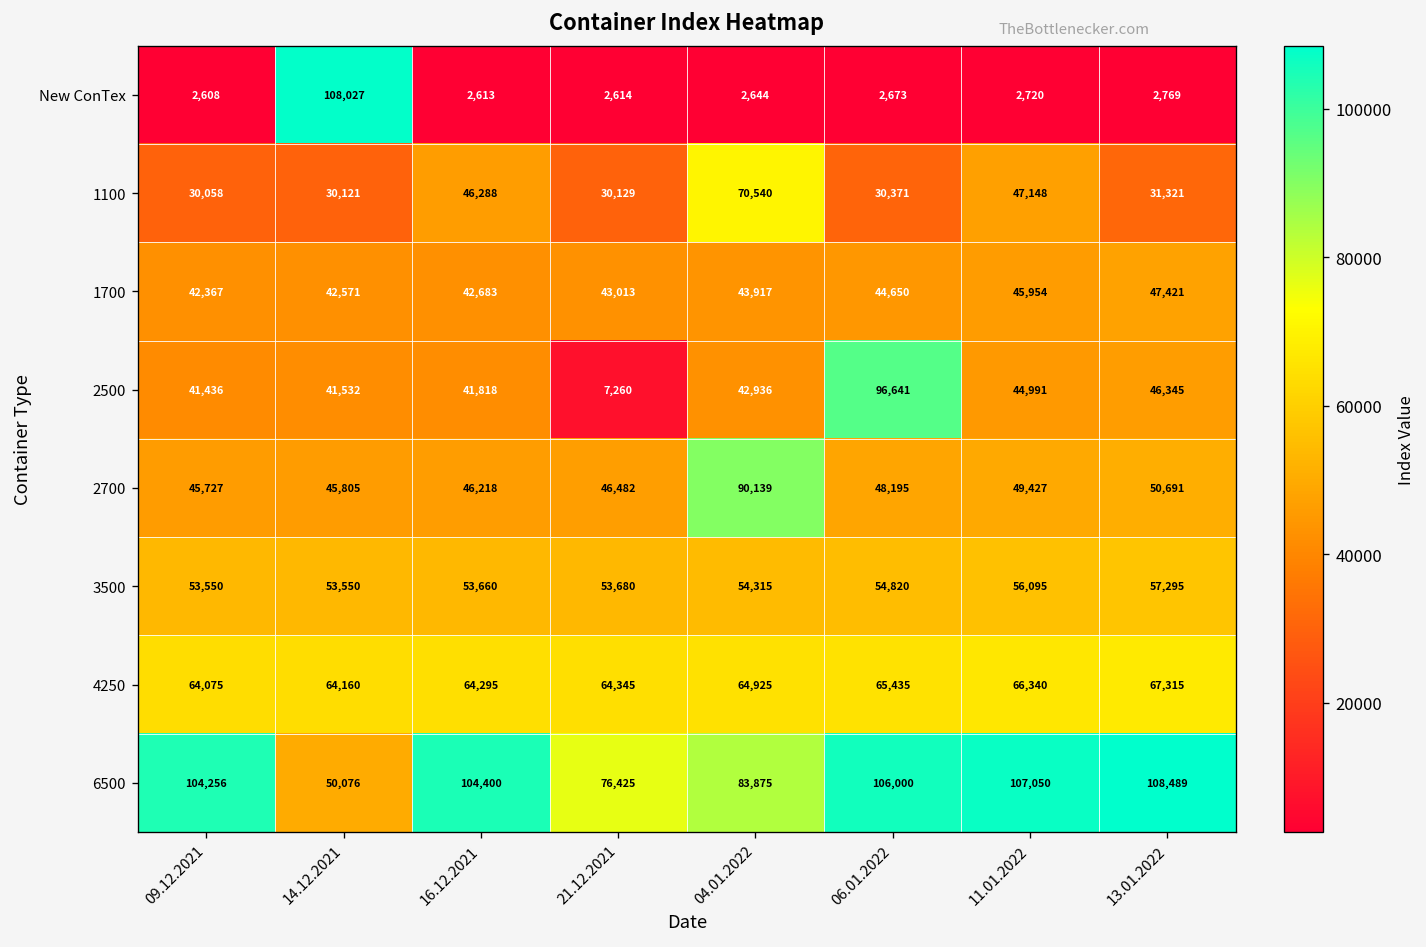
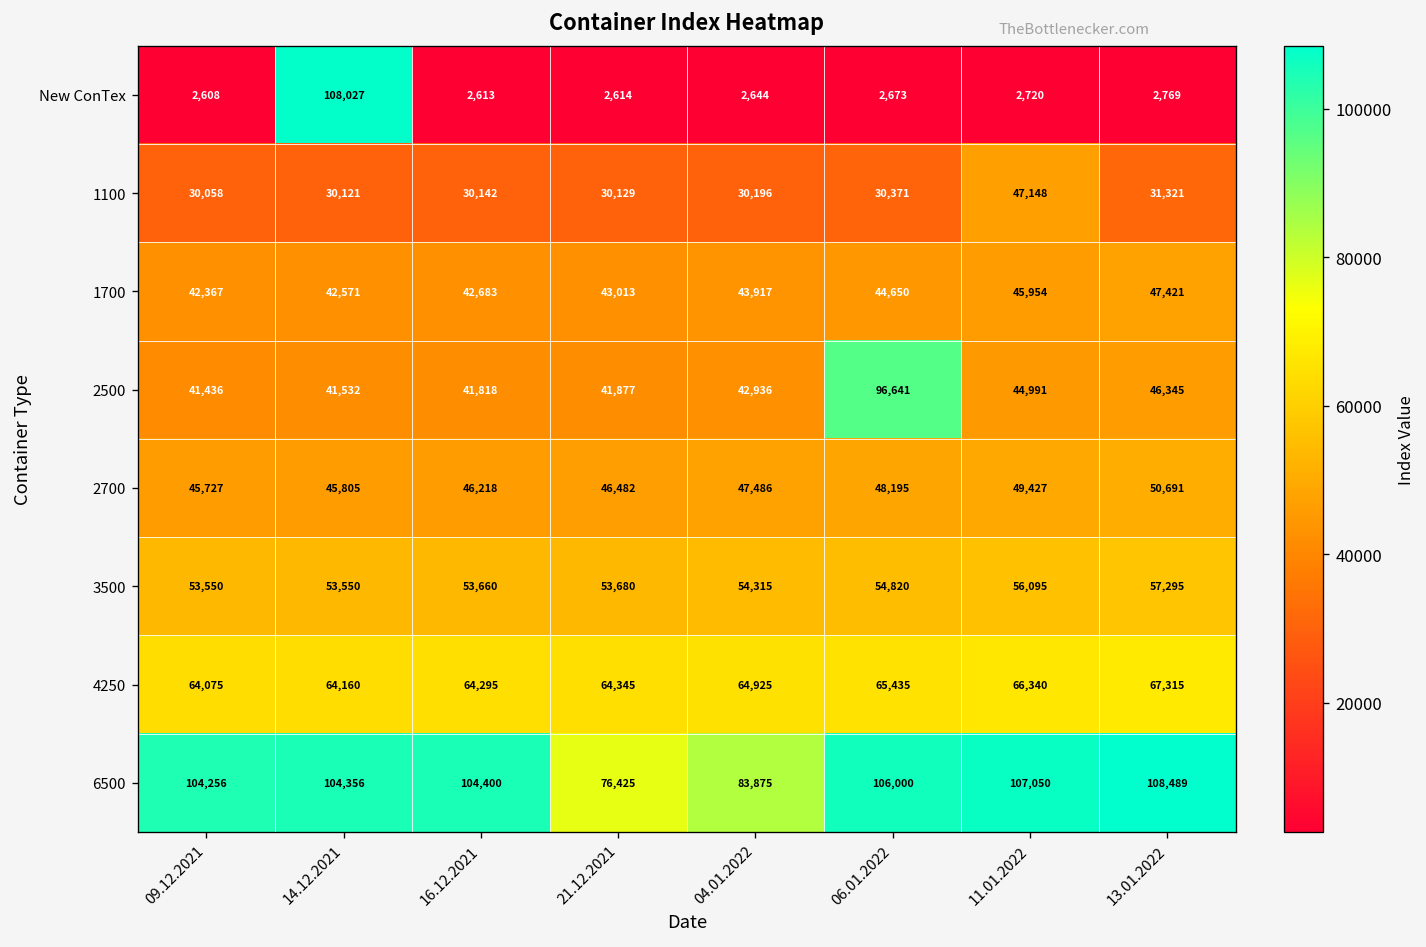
1100, 16.12.2021: 46,288 -> 30,142
1100, 04.01.2022: 70,540 -> 30,196
2500, 21.12.2021: 7,260 -> 41,877
2700, 04.01.2022: 90,139 -> 47,486
6500, 14.12.2021: 50,076 -> 104,356
